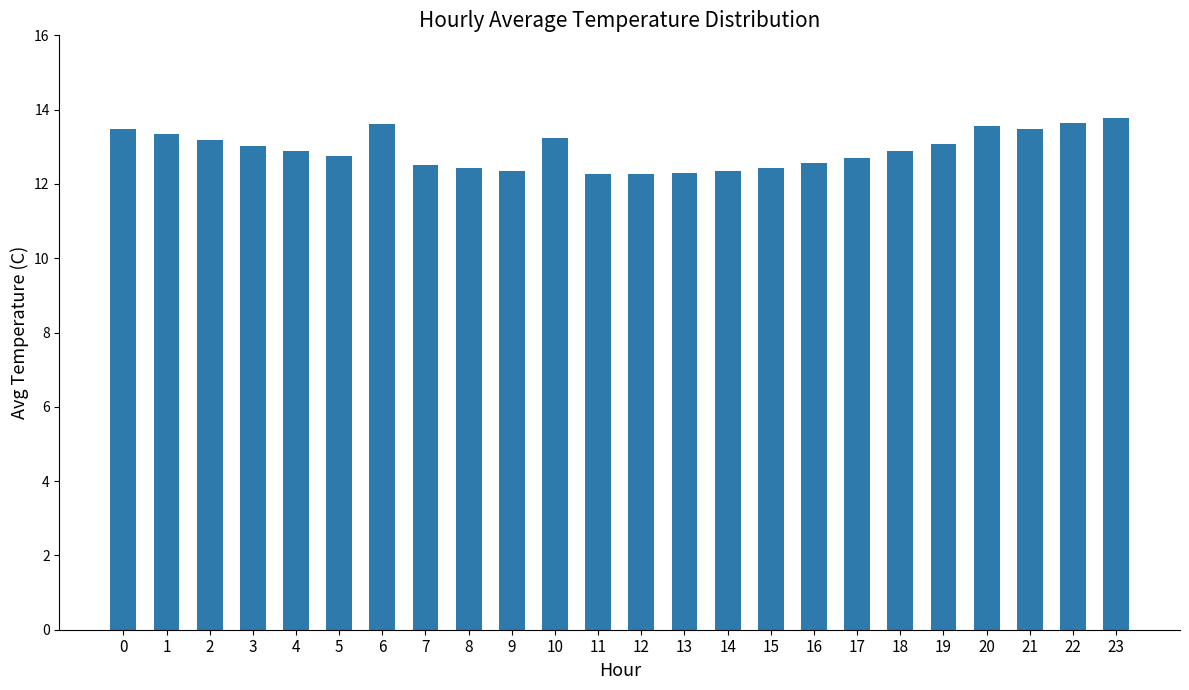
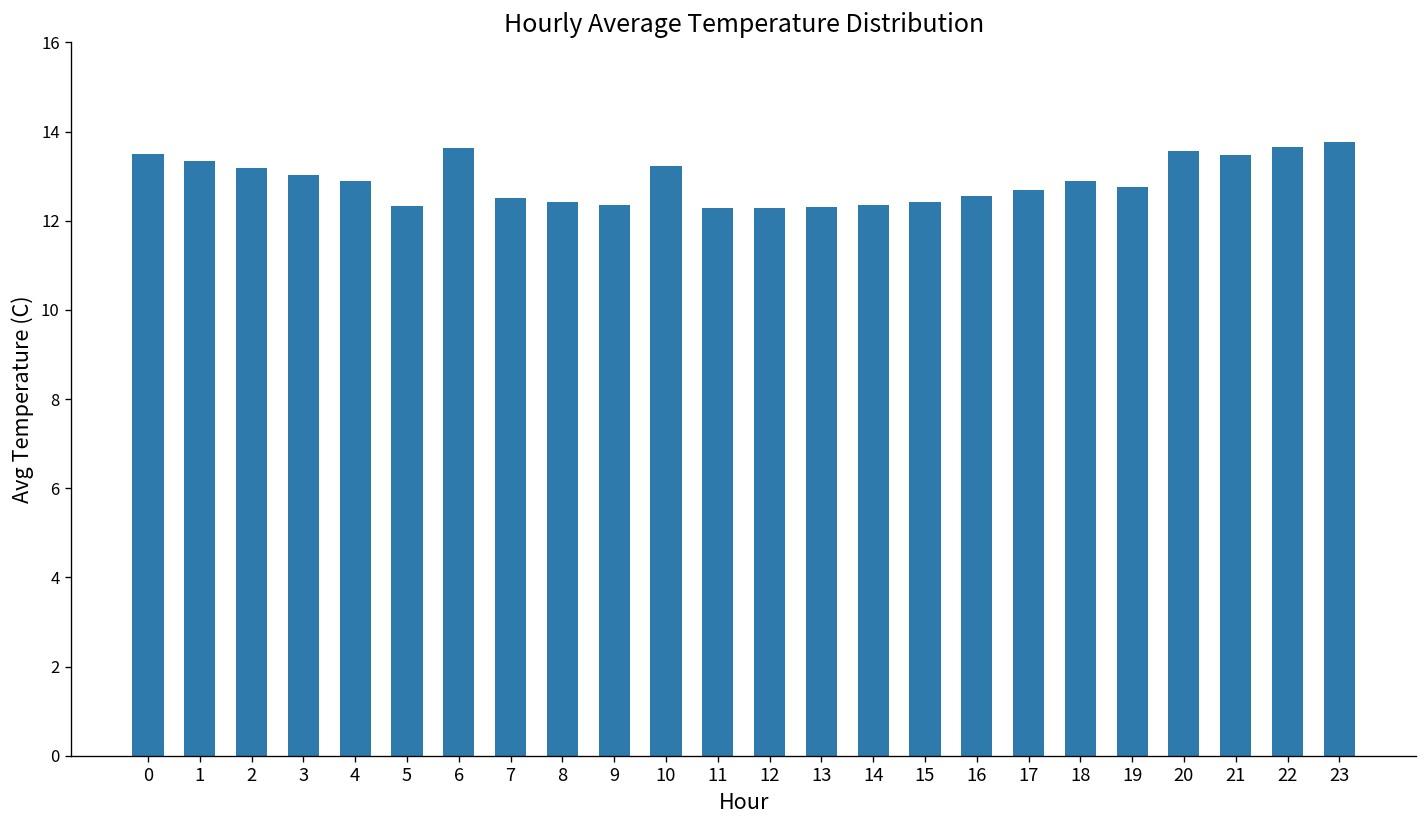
5: 12.8 -> 12.3
19: 13.1 -> 12.8
